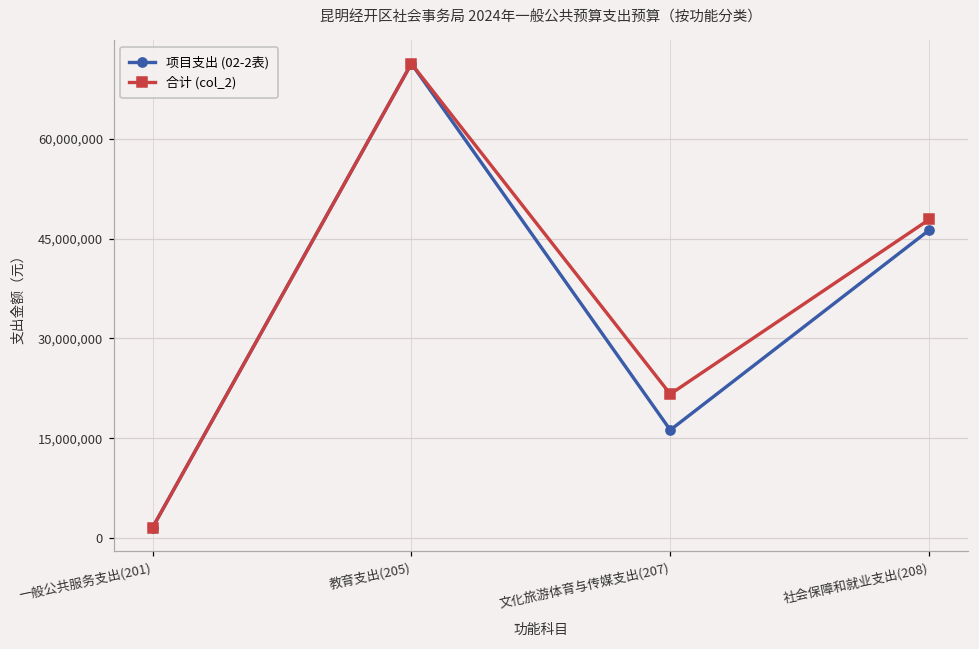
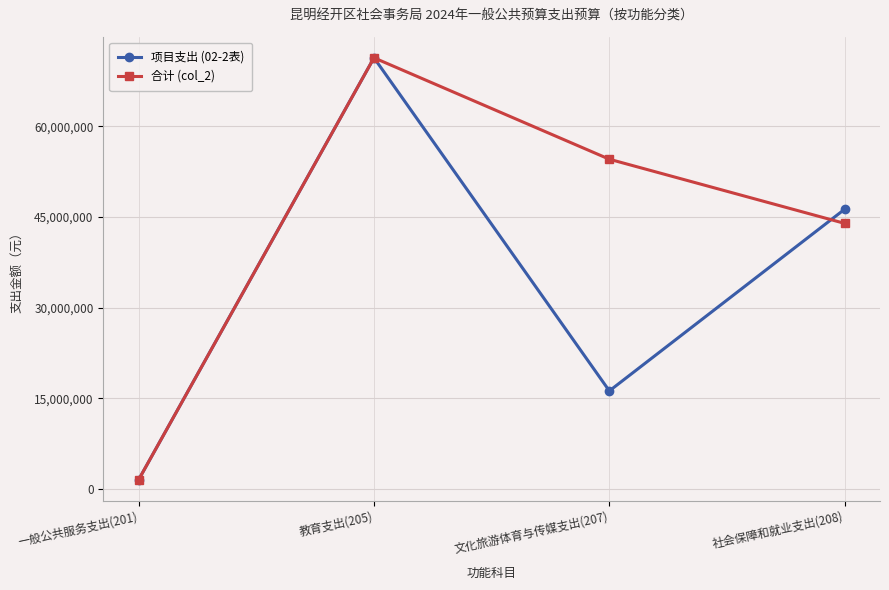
合计 (col_2), 文化旅游体育与传媒支出(207): 22,000,000 -> 55,000,000
合计 (col_2), 社会保障和就业支出(208): 48,000,000 -> 44,000,000
